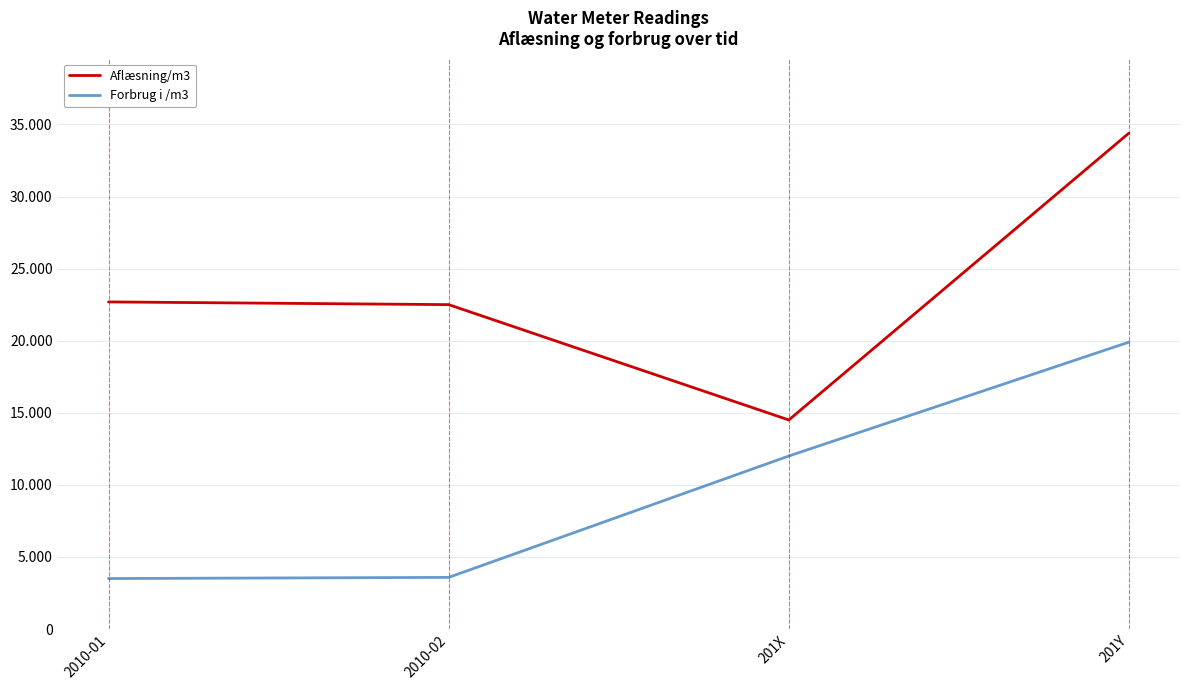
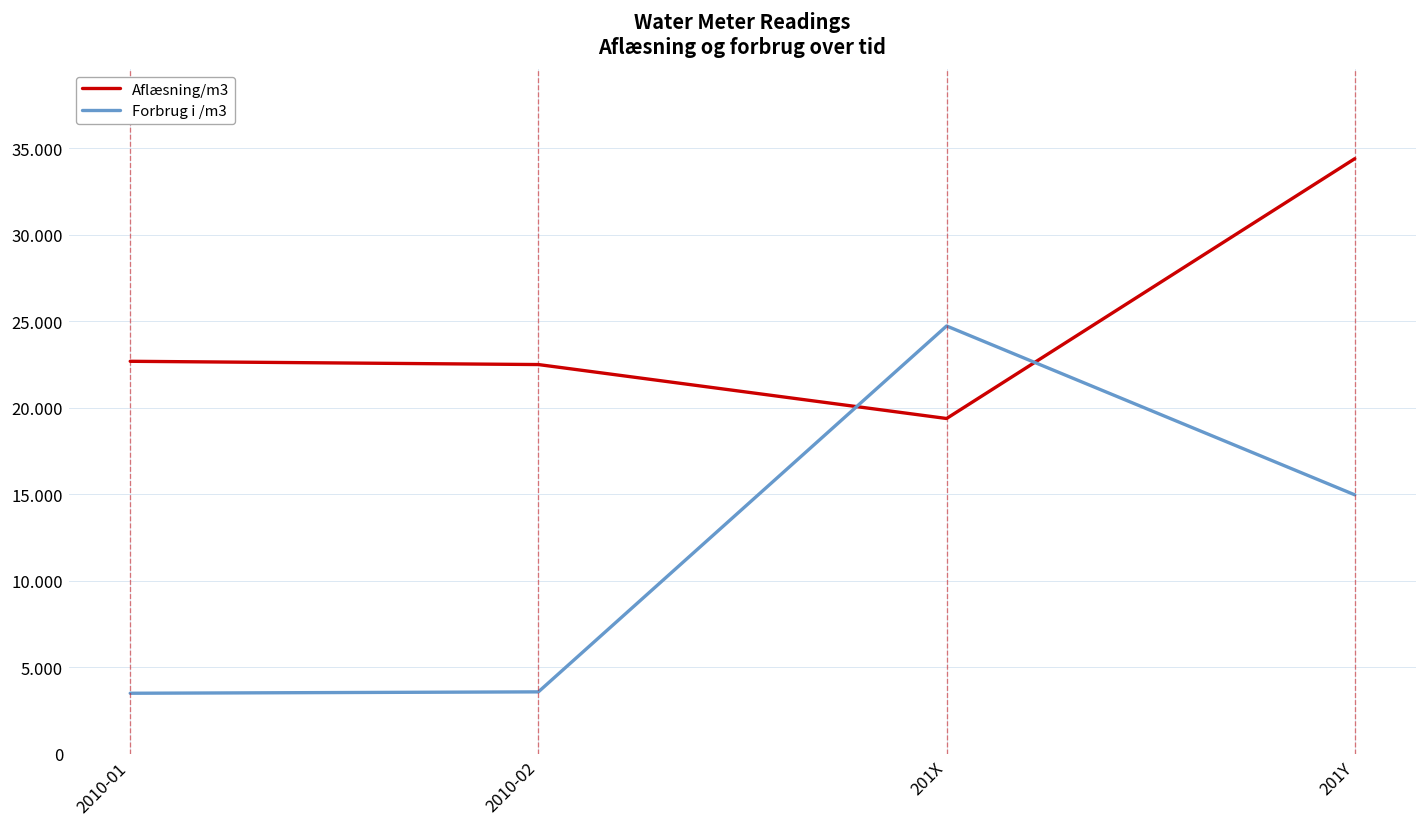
Aflæsning/m3, 201X: 14.5 -> 19.4
Forbrug i /m3, 201X: 12.0 -> 24.7
Forbrug i /m3, 201Y: 19.9 -> 15.0
